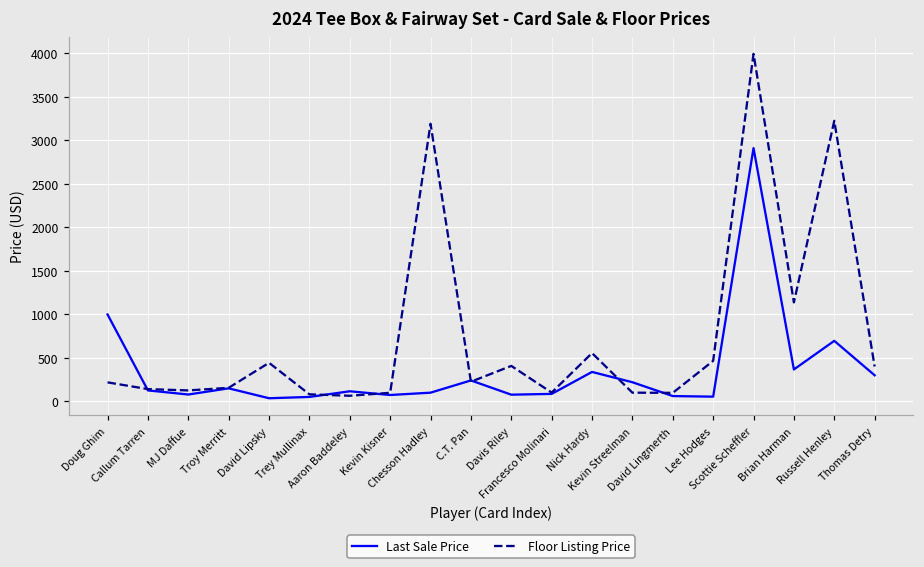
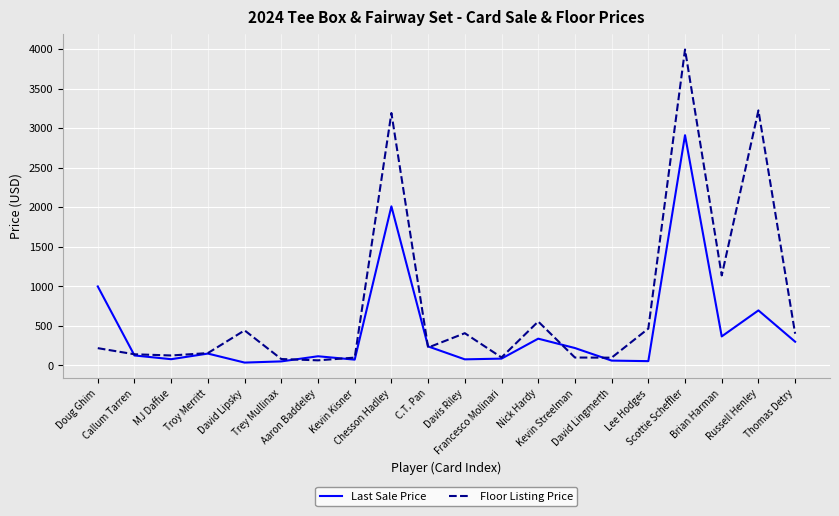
Last Sale Price, Chesson Hadley: 100 -> 2000
